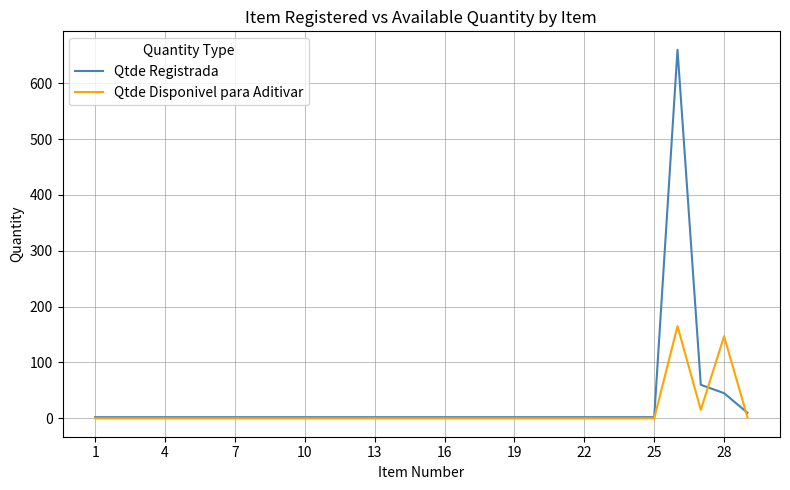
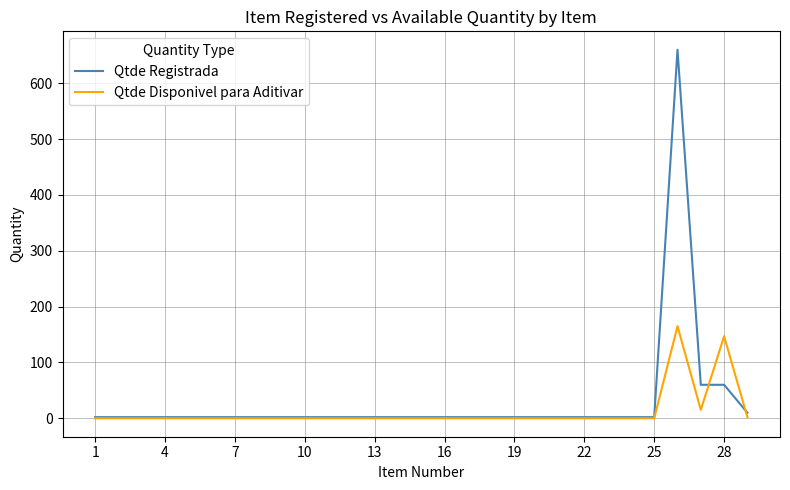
Qtde Registrada, 28: 50 -> 60
